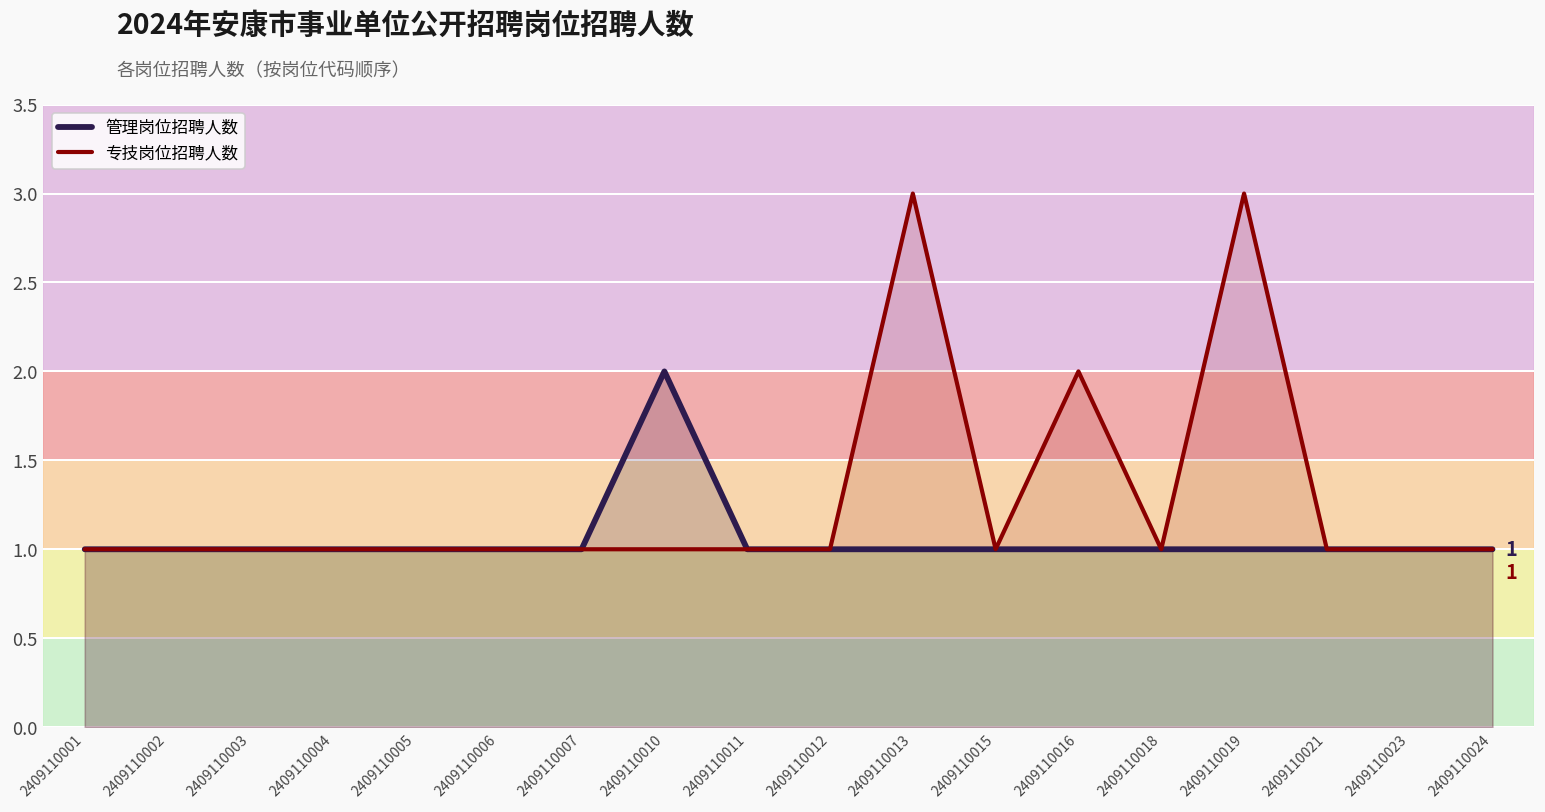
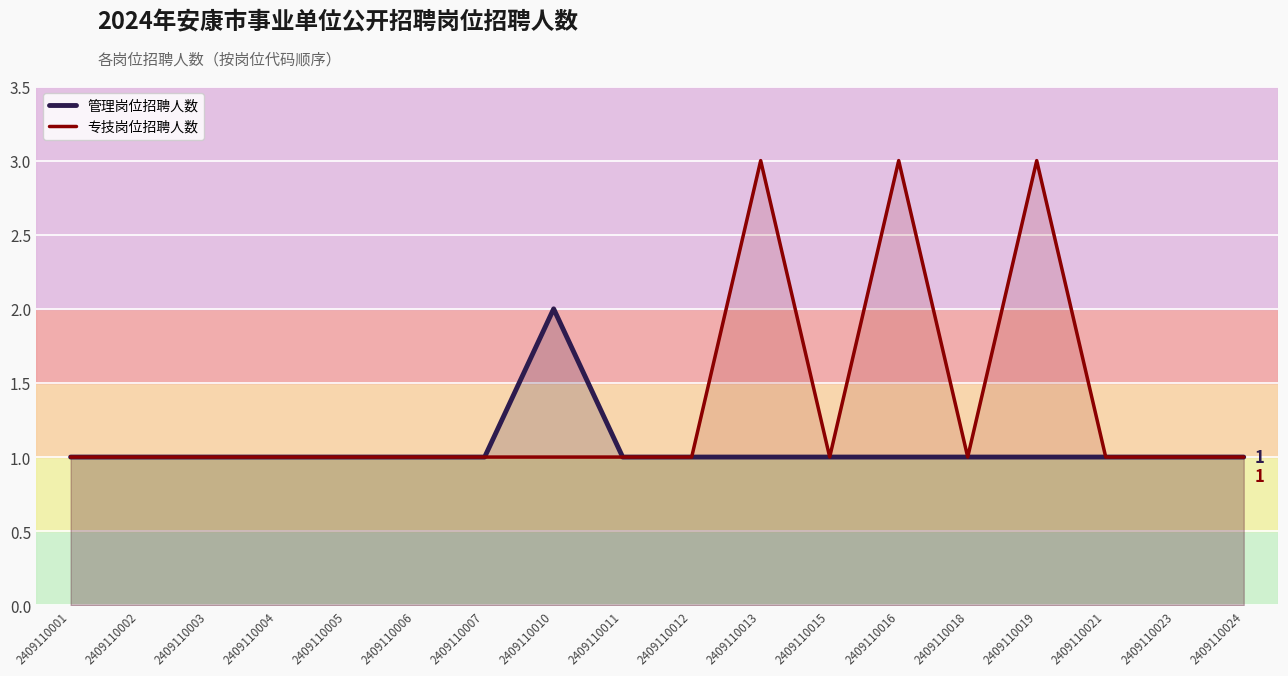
专技岗位招聘人数, 2409110016: 2 -> 3
